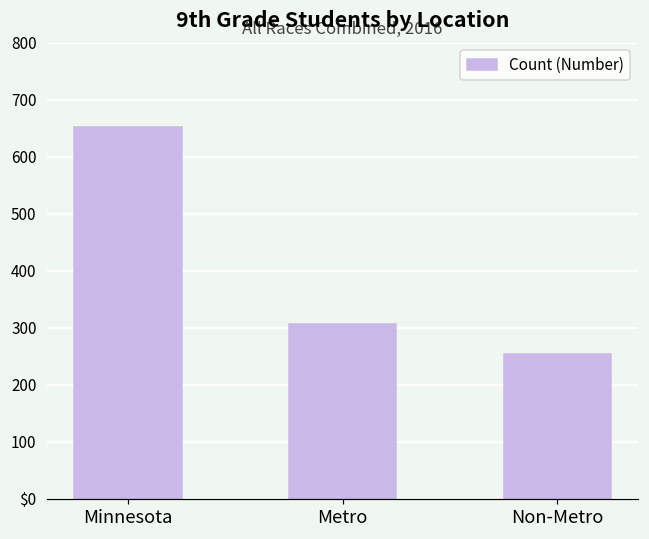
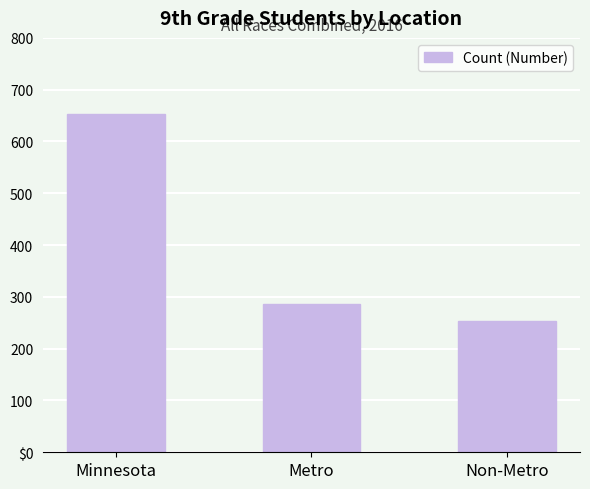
Metro: 310 -> 290
